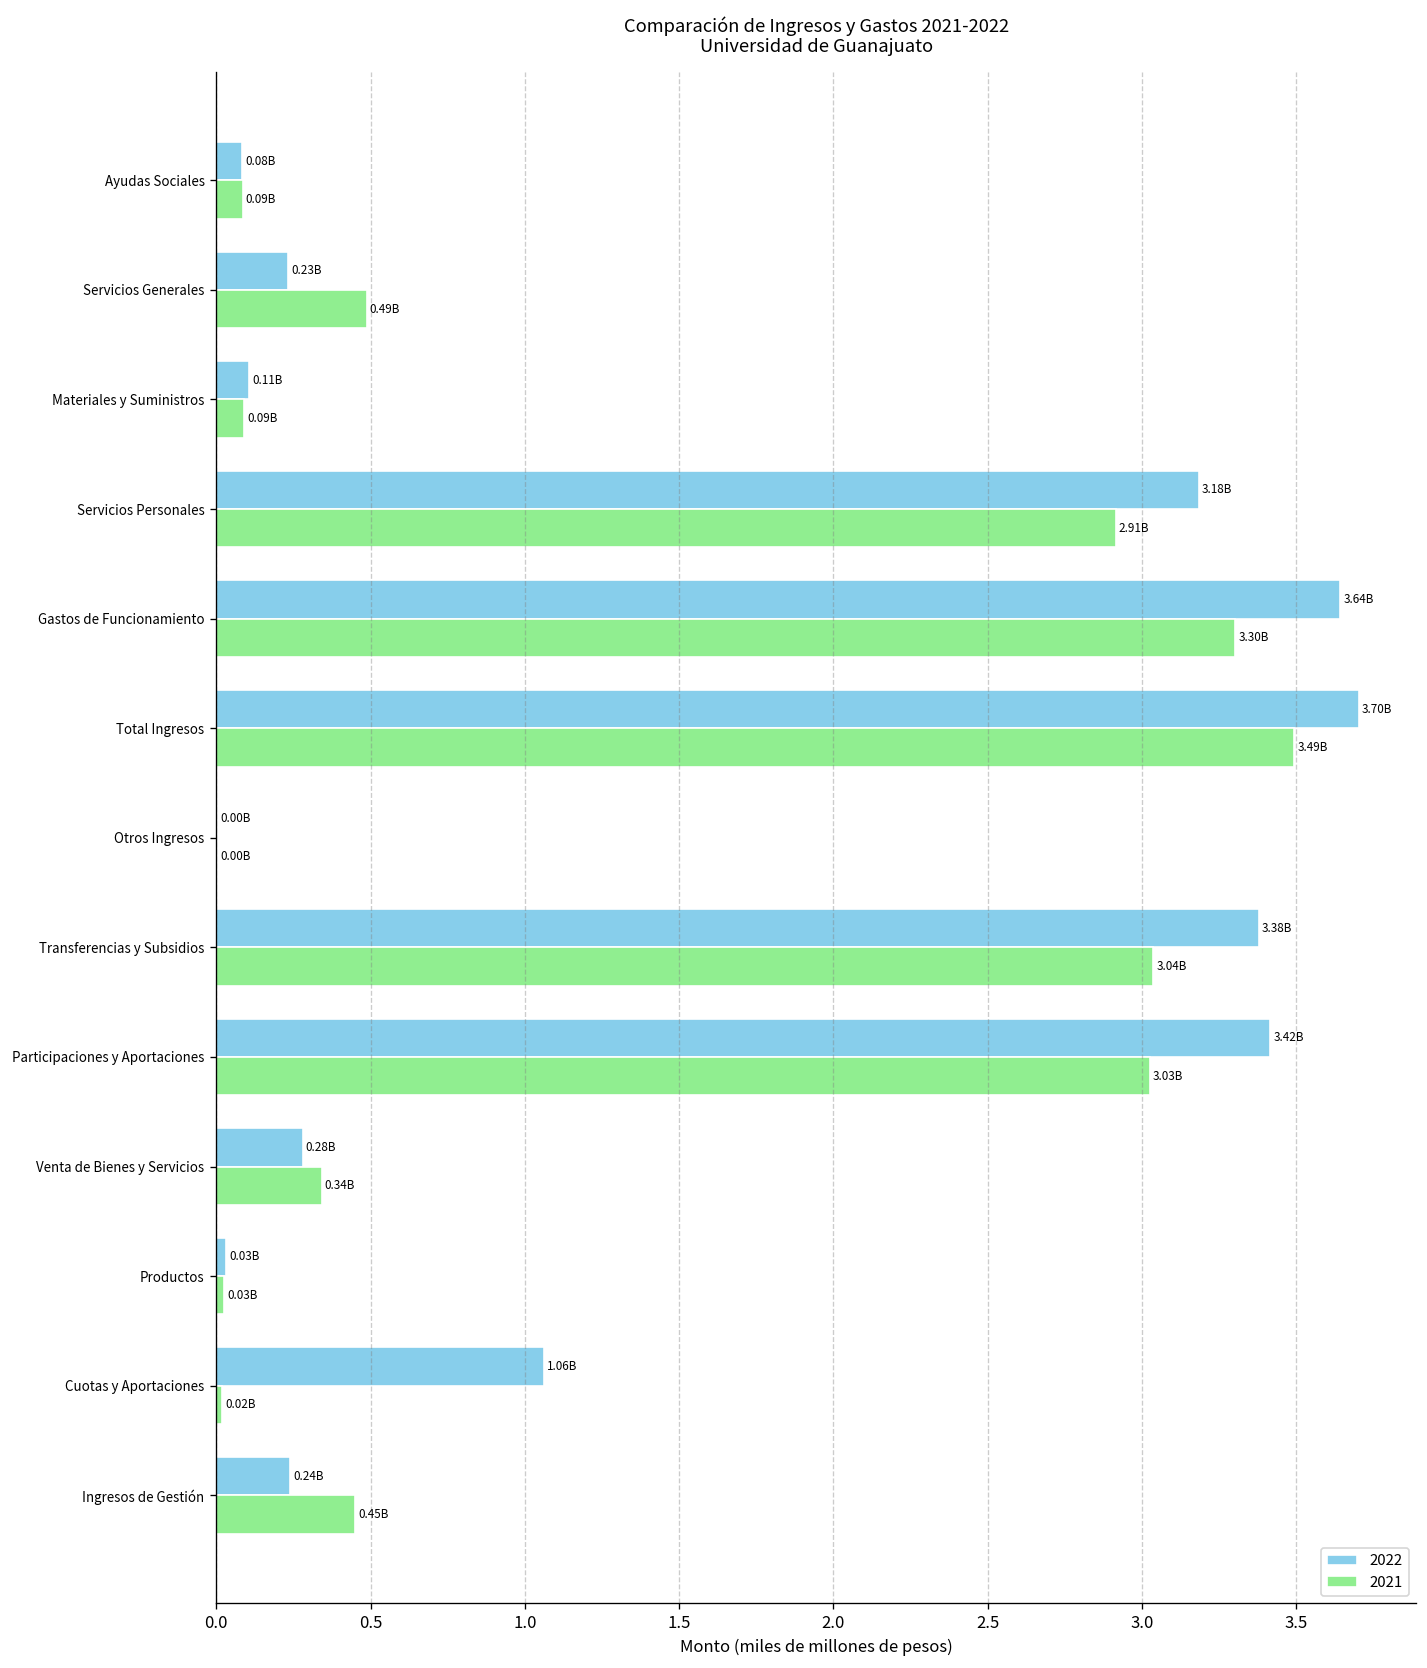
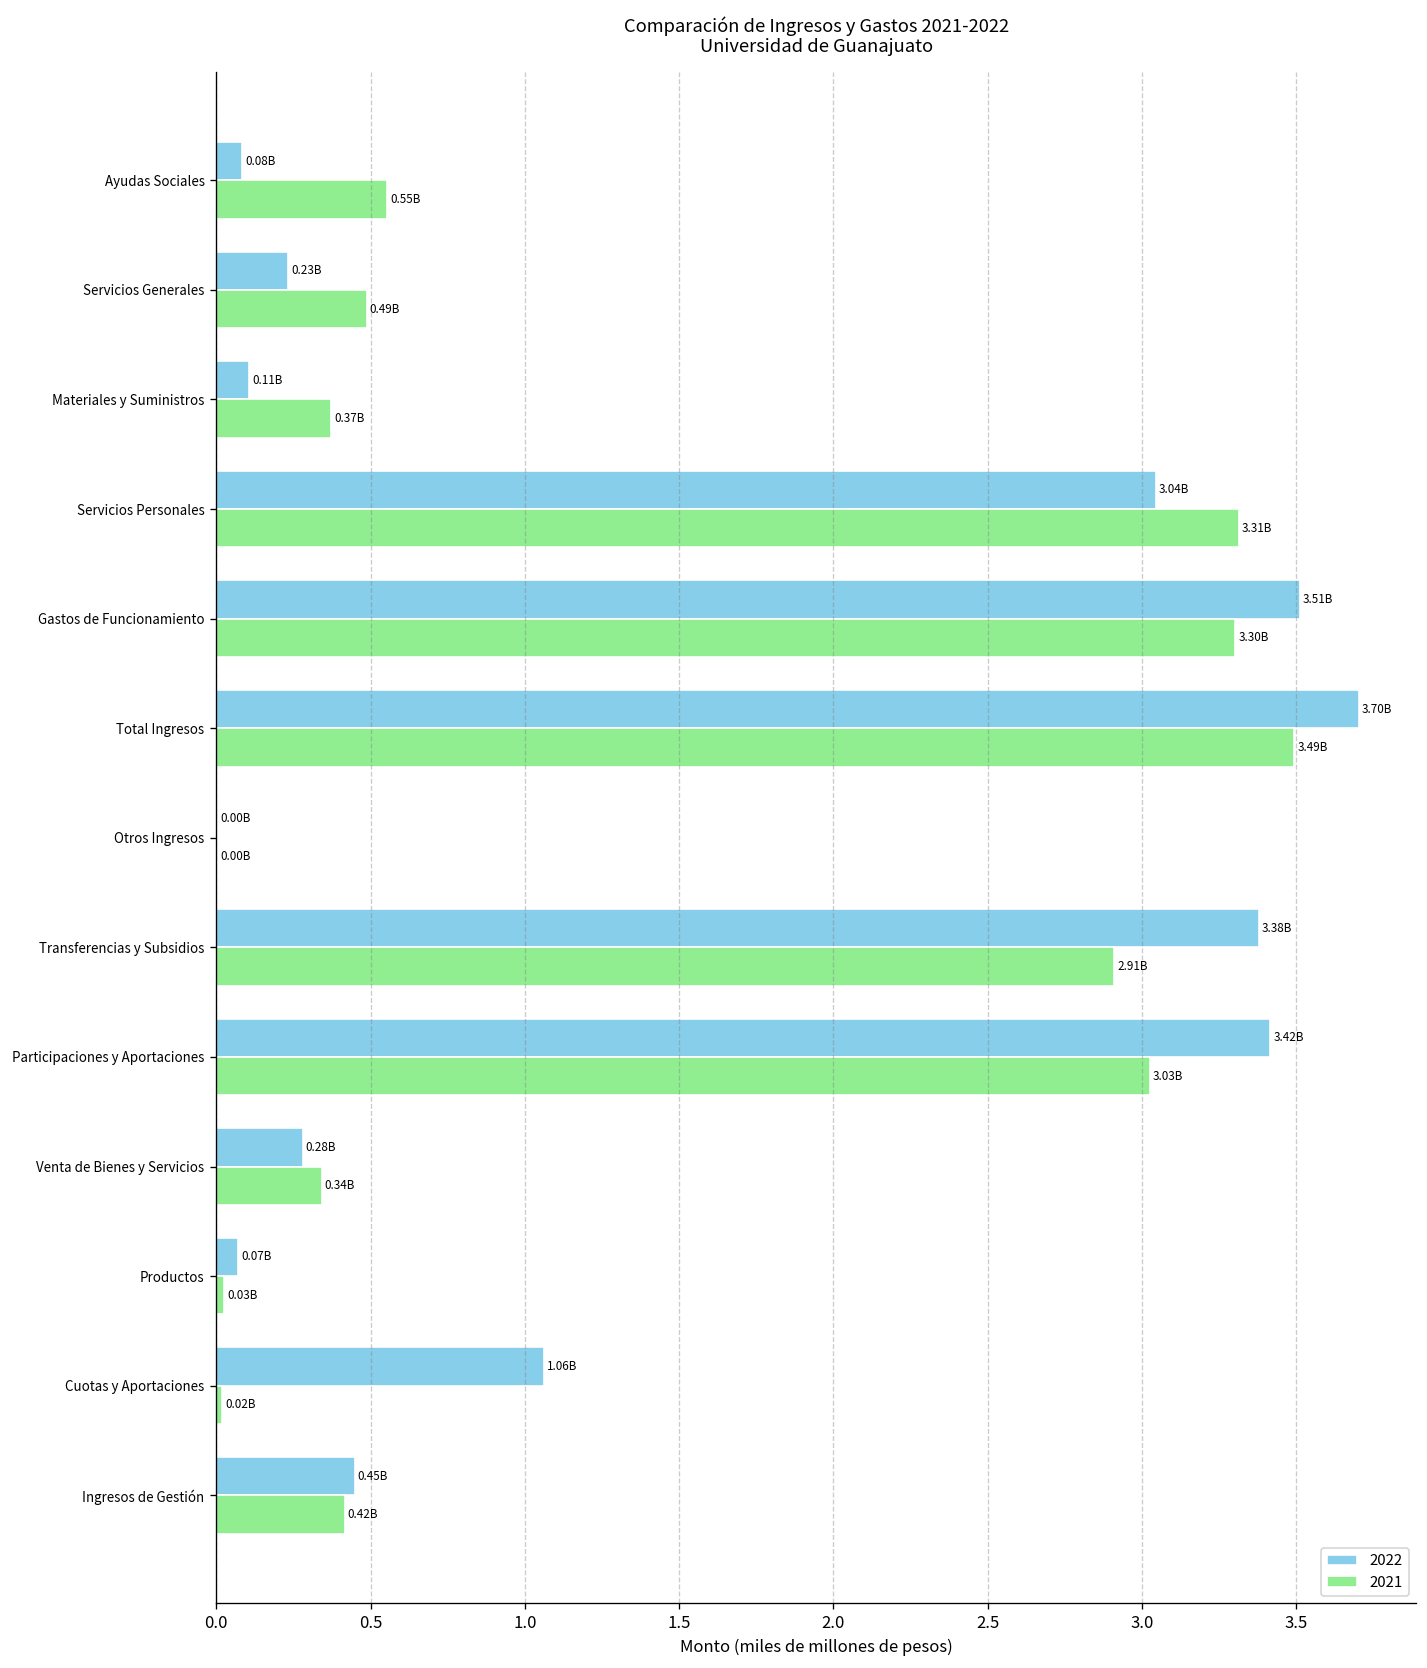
2021, Ayudas Sociales: 0.09B -> 0.55B
2021, Materiales y Suministros: 0.09B -> 0.37B
2022, Servicios Personales: 3.18B -> 3.04B
2021, Servicios Personales: 2.91B -> 3.31B
2022, Gastos de Funcionamiento: 3.64B -> 3.51B
2021, Transferencias y Subsidios: 3.04B -> 2.91B
2022, Productos: 0.03B -> 0.07B
2022, Ingresos de Gestión: 0.24B -> 0.45B
2021, Ingresos de Gestión: 0.45B -> 0.42B
